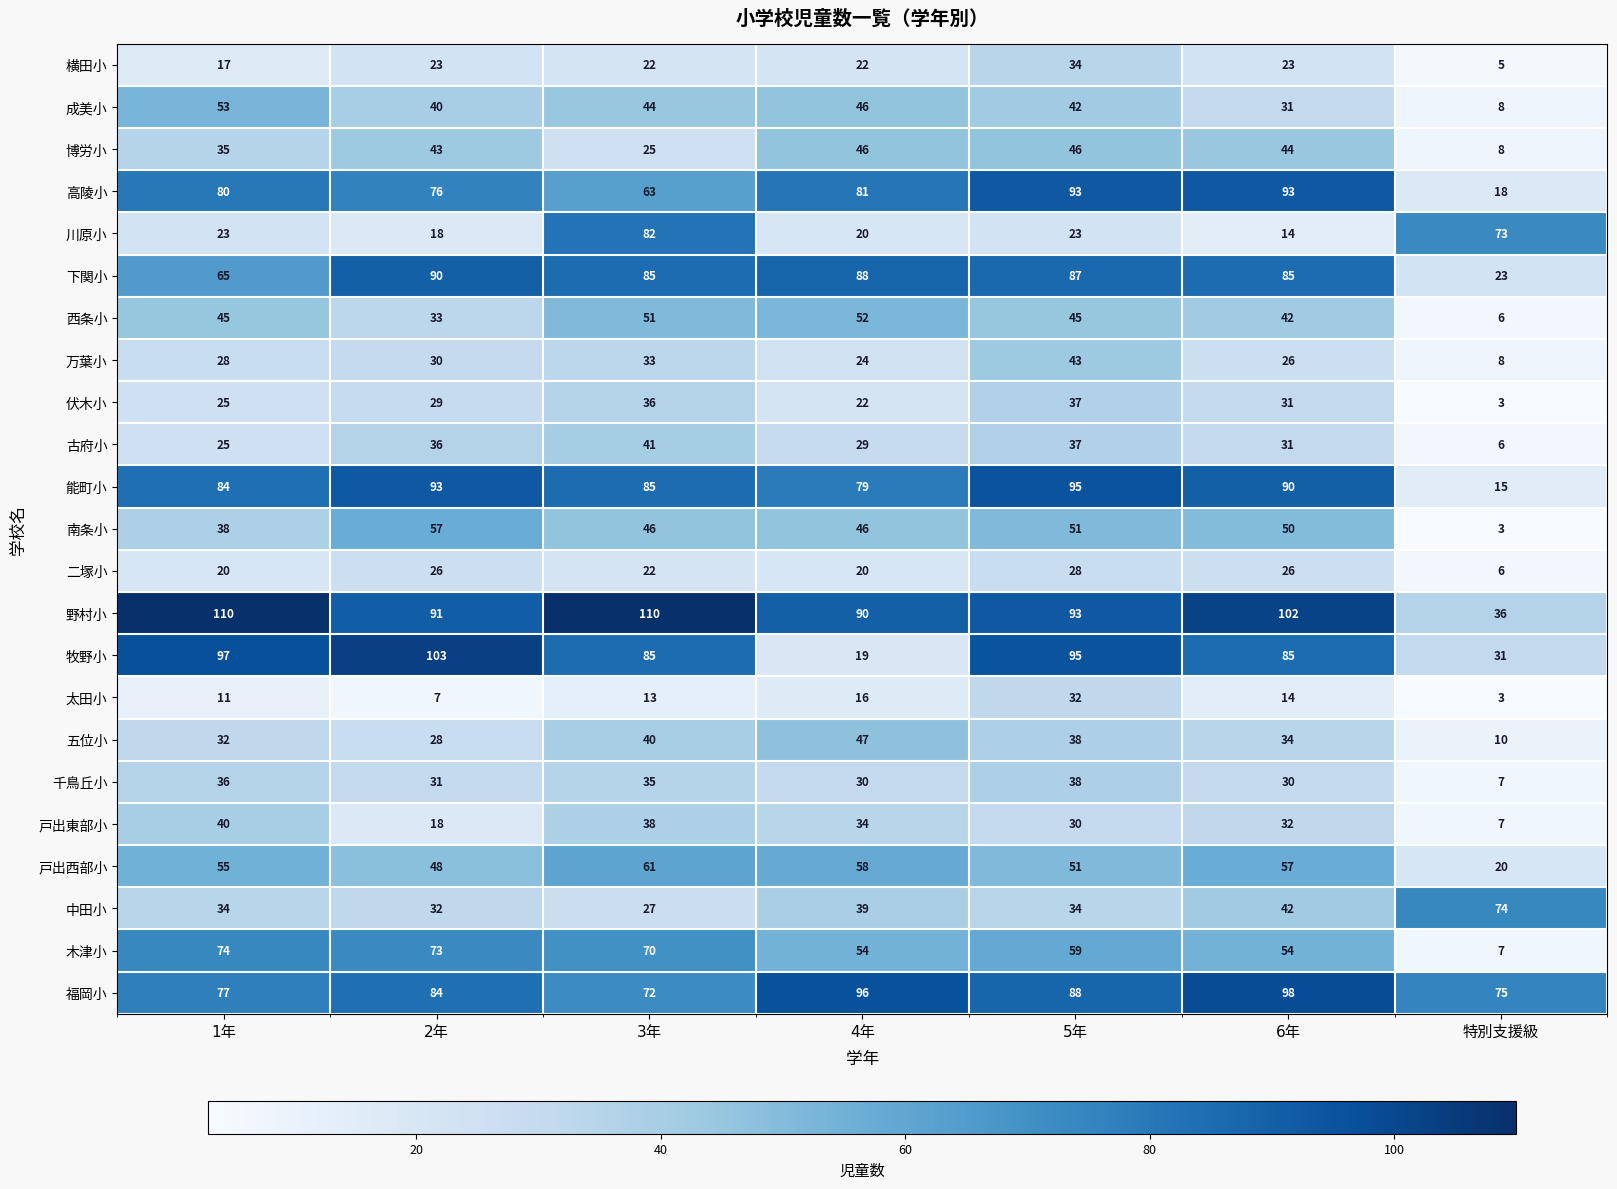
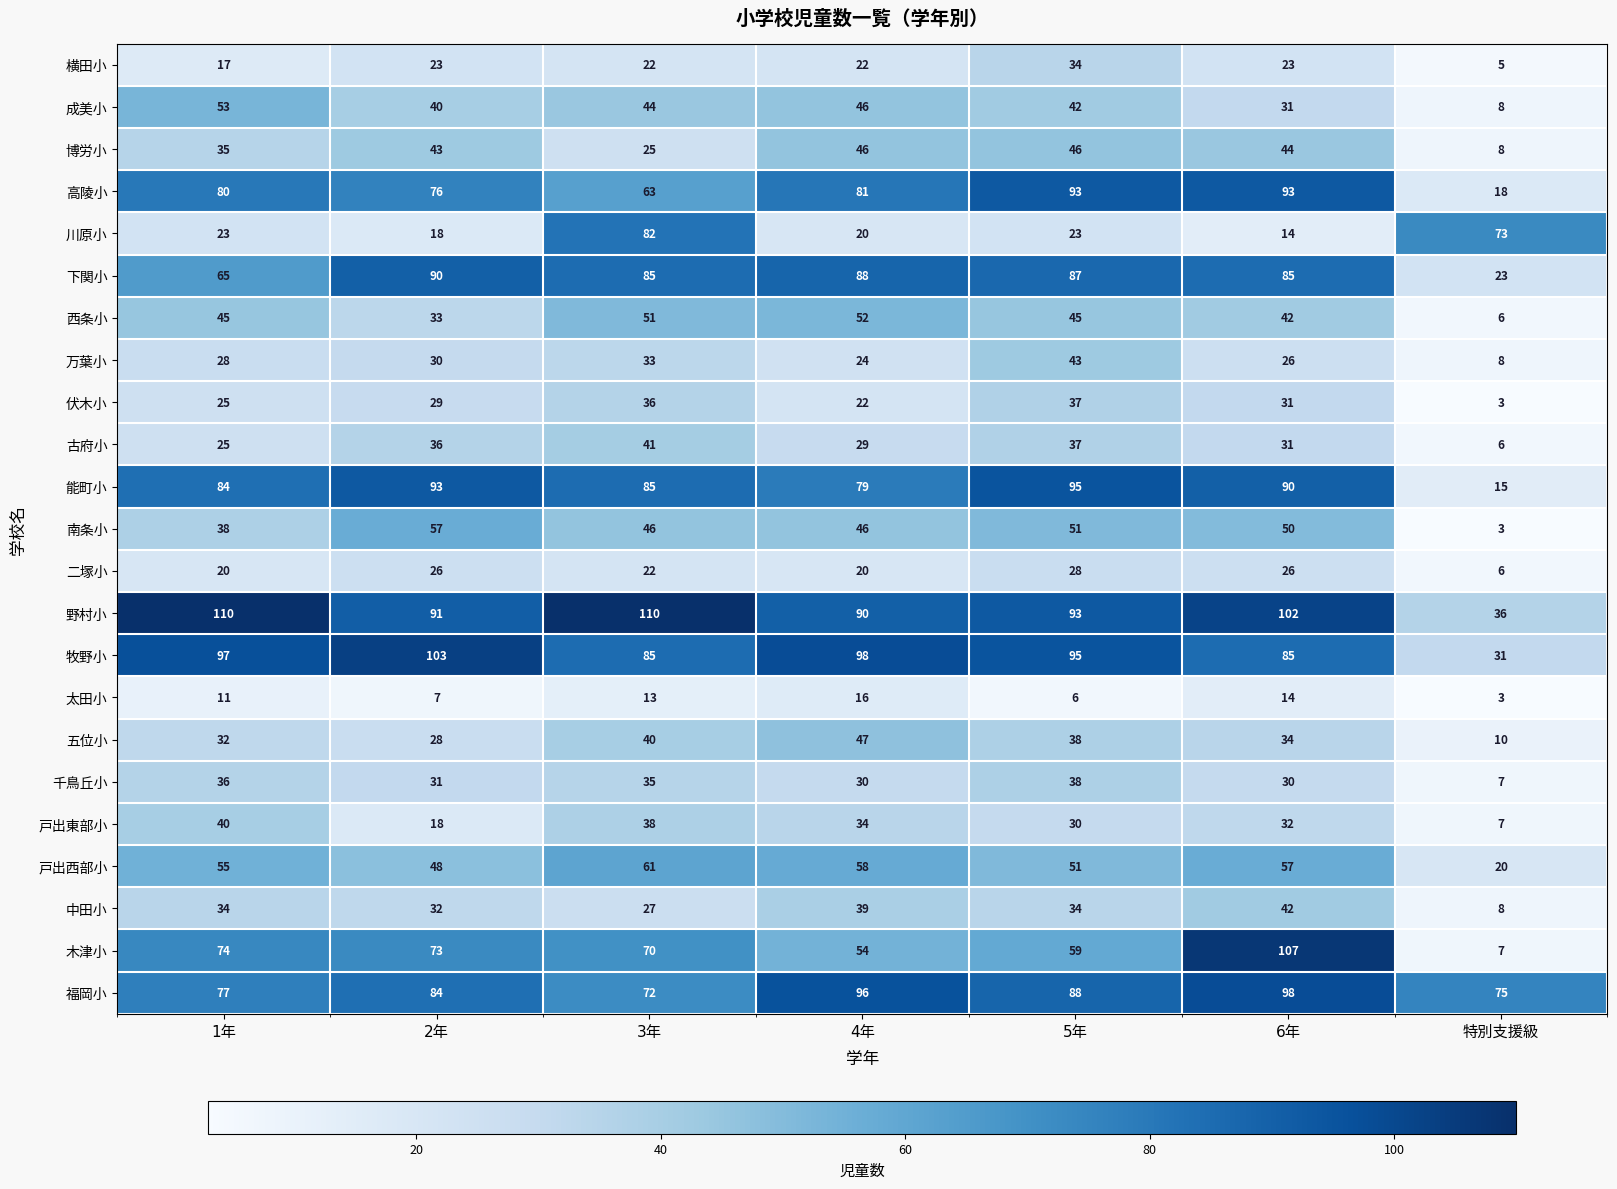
牧野小, 4年: 19 -> 98
太田小, 5年: 32 -> 6
中田小, 特別支援級: 74 -> 8
木津小, 6年: 54 -> 107
